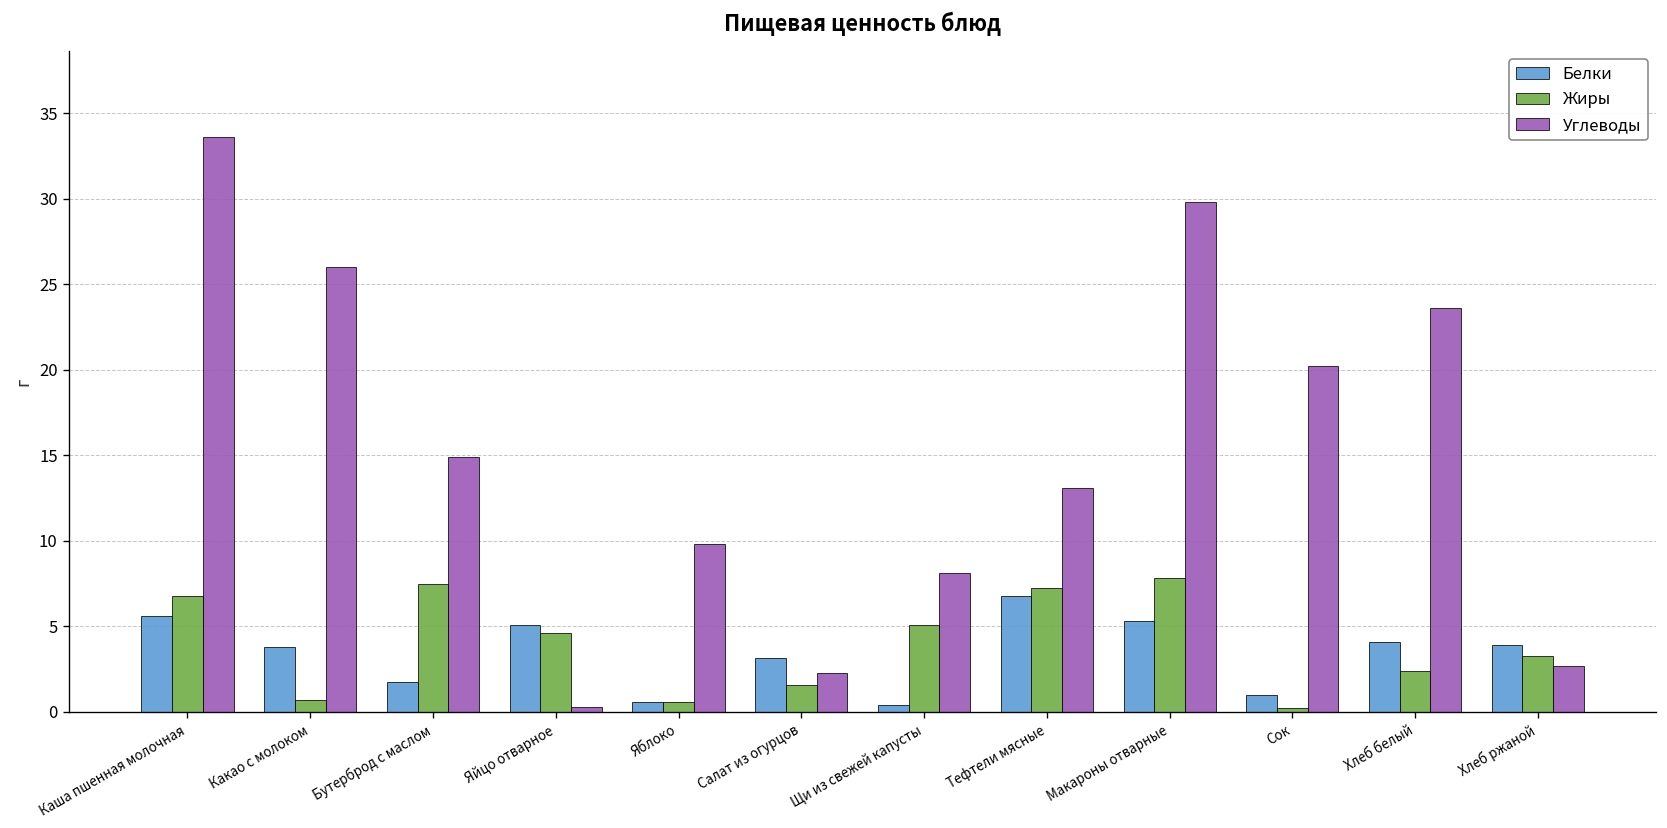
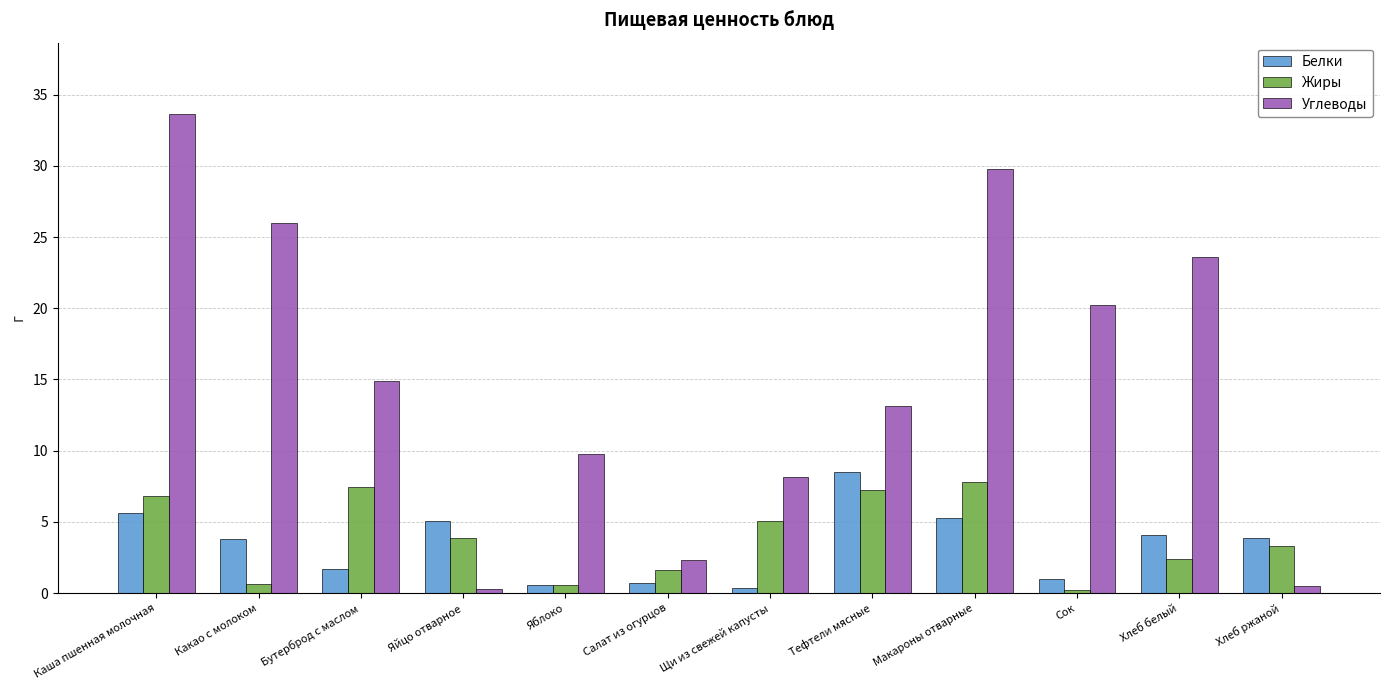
Жиры, Яйцо отварное: 4.6 -> 3.9
Белки, Салат из огурцов: 3.1 -> 0.7
Белки, Тефтели мясные: 6.8 -> 8.5
Углеводы, Хлеб ржаной: 2.7 -> 0.5
